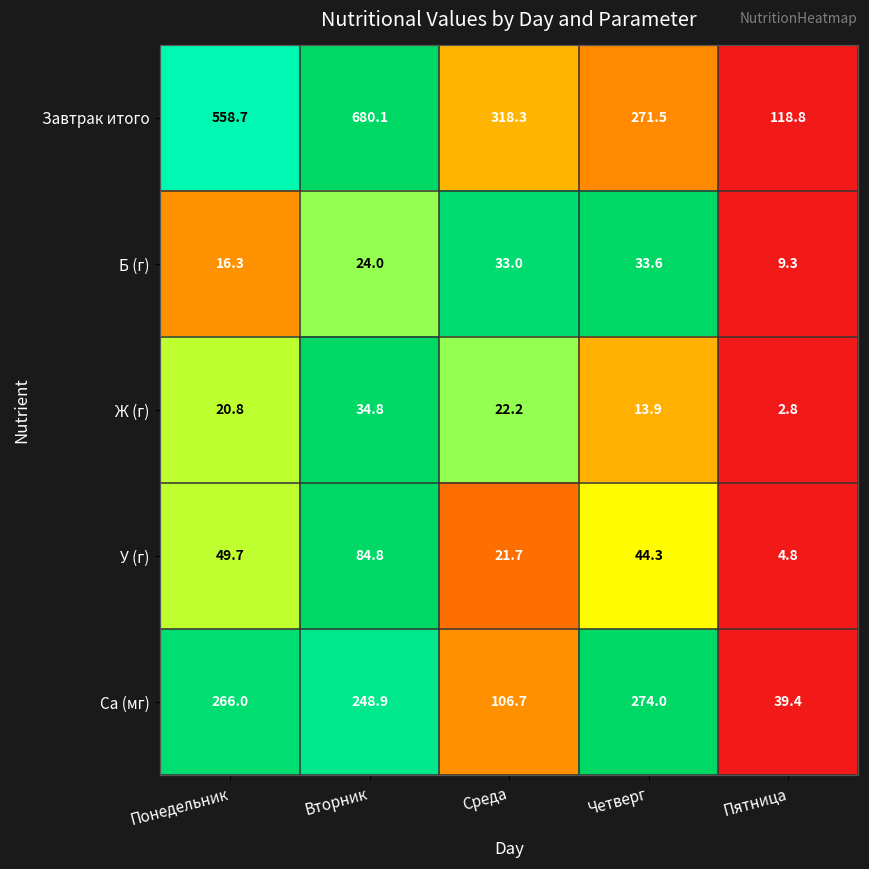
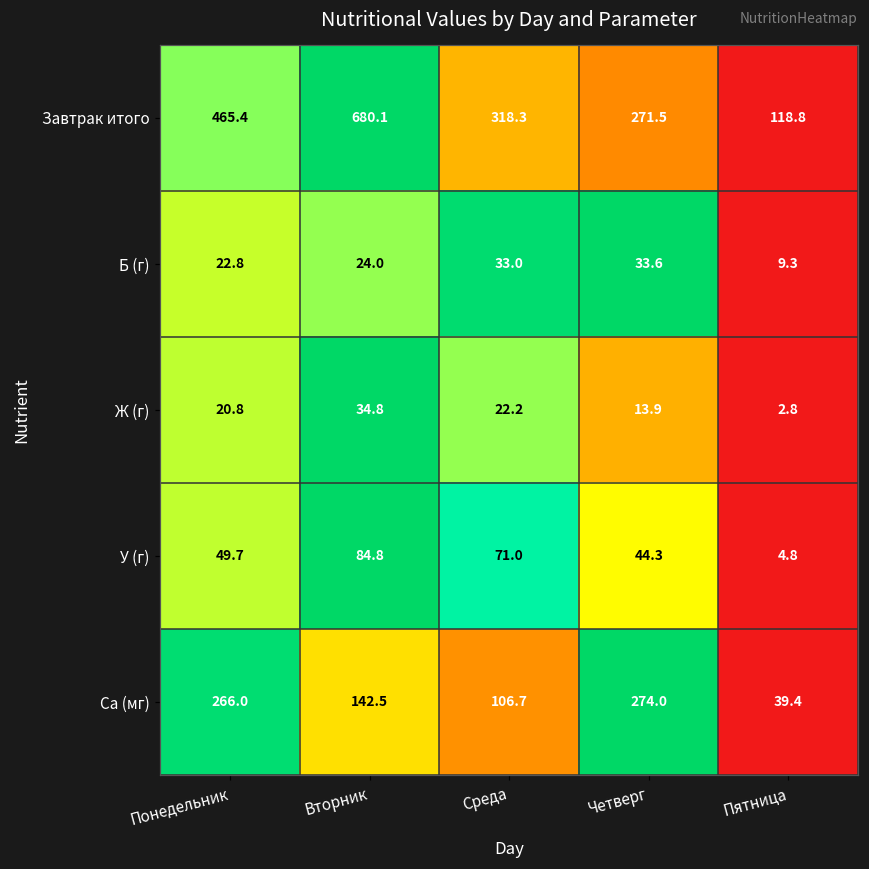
Завтрак итого, Понедельник: 558.7 -> 465.4
Б (г), Понедельник: 16.3 -> 22.8
У (г), Среда: 21.7 -> 71.0
Са (мг), Вторник: 248.9 -> 142.5
